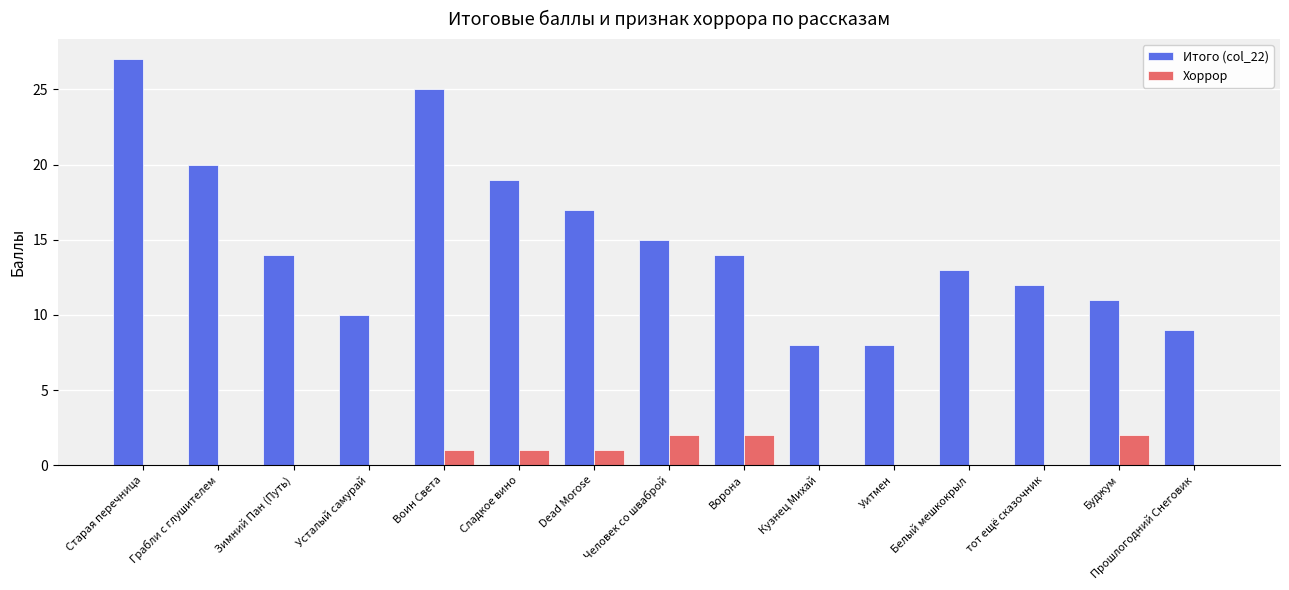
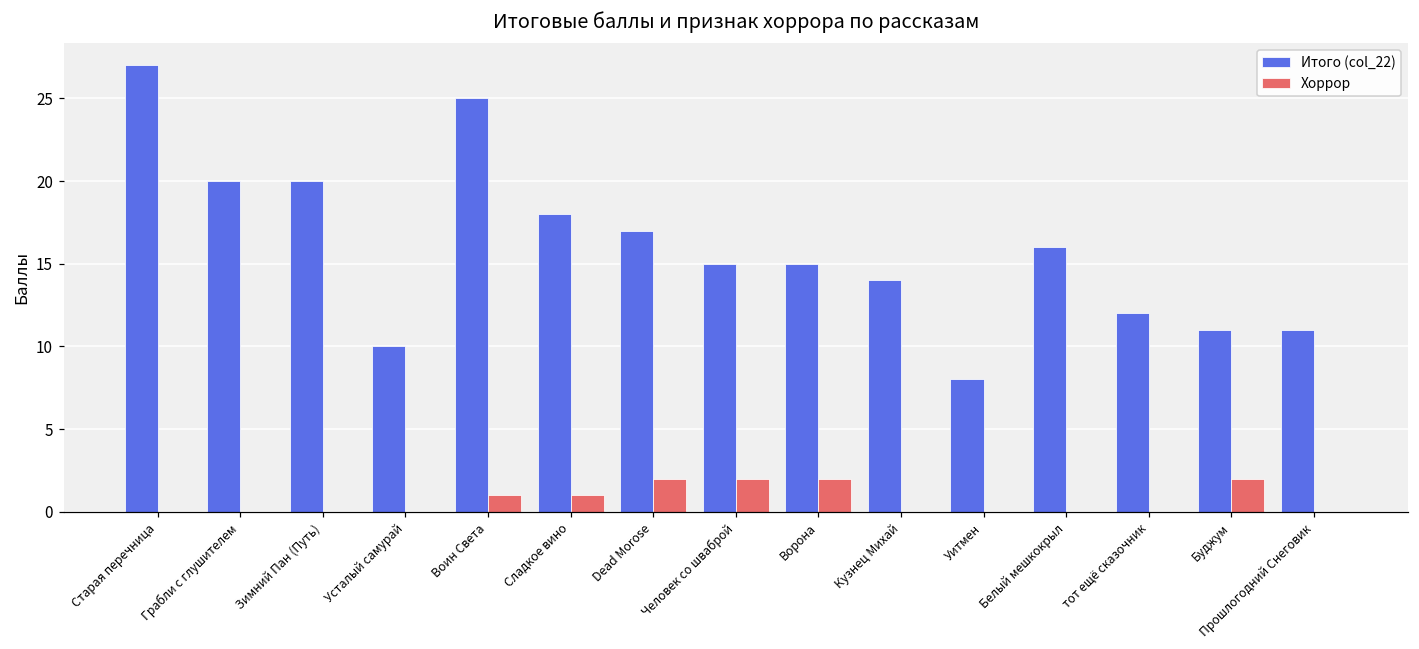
Итого (col_22), Зимний Пан (Путь): 14 -> 20
Итого (col_22), Сладкое вино: 19 -> 18
Хоррор, Dead Morose: 1 -> 2
Итого (col_22), Ворона: 14 -> 15
Итого (col_22), Кузнец Михай: 8 -> 14
Итого (col_22), Белый мешкокрыл: 13 -> 16
Итого (col_22), Прошлогодний Снеговик: 9 -> 11
